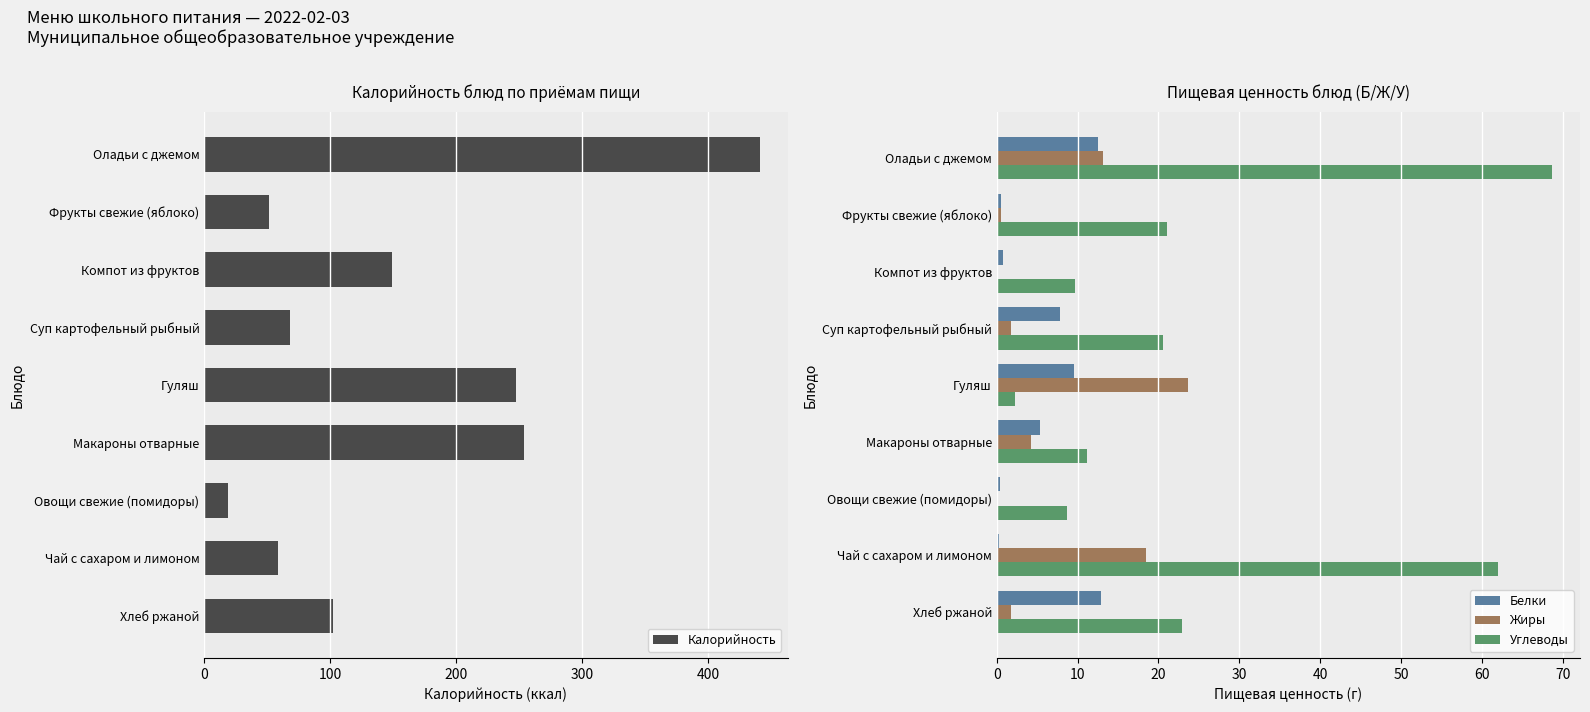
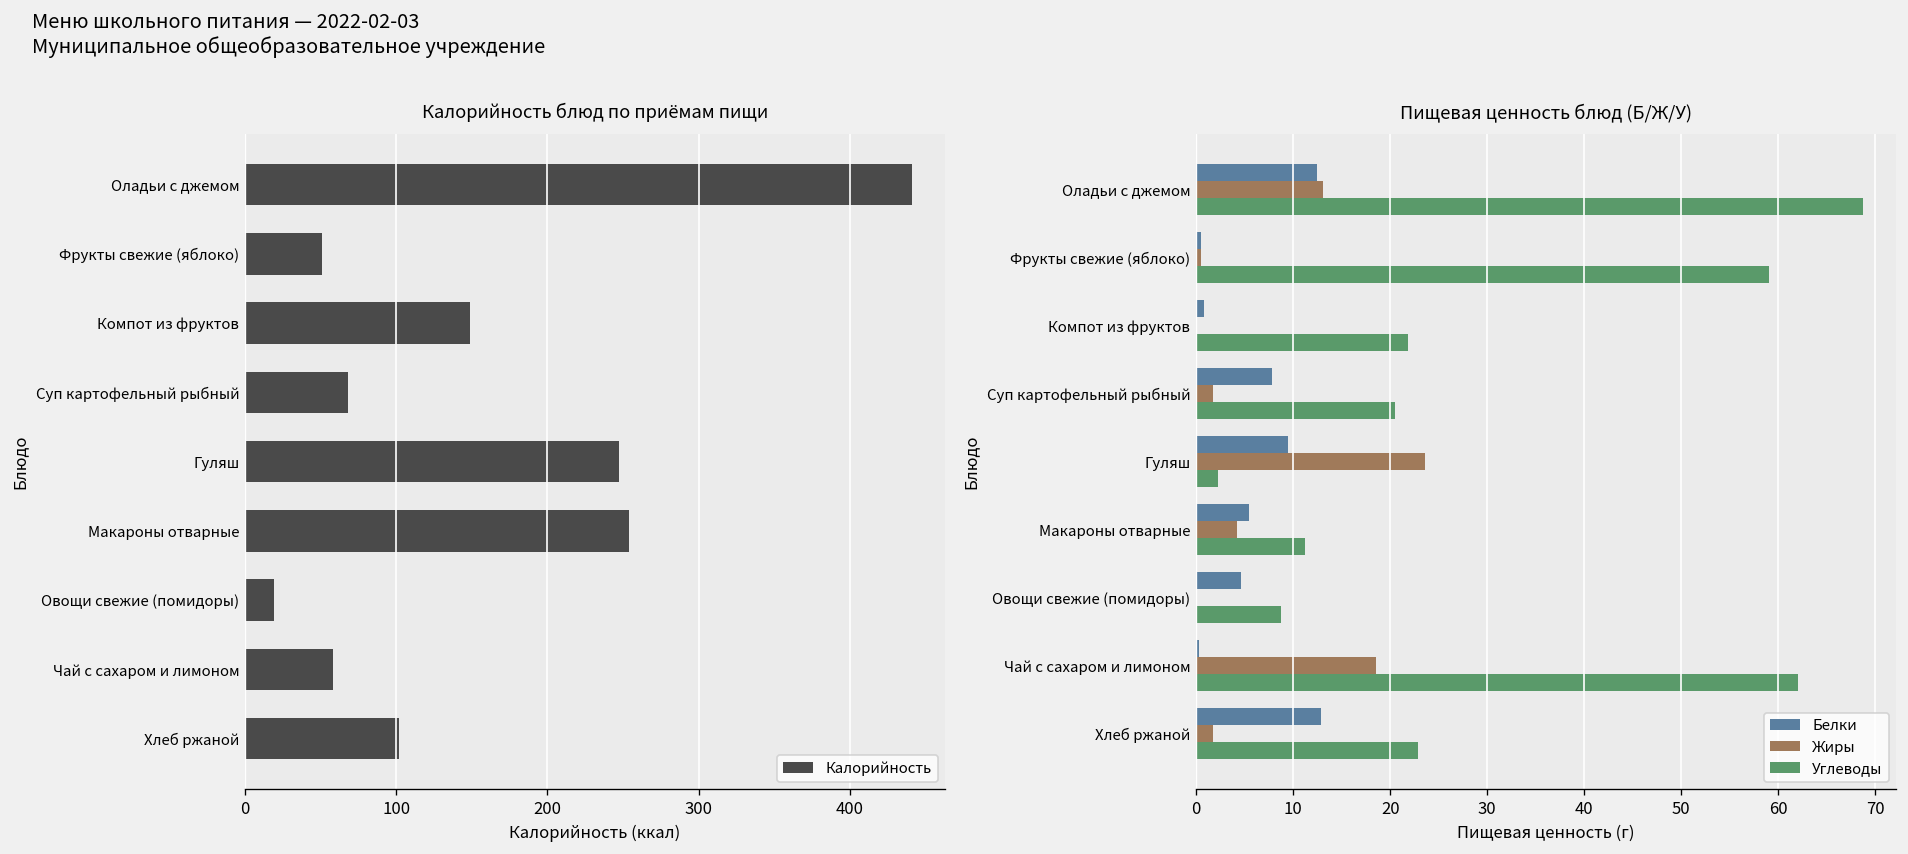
Пищевая ценность блюд (Б/Ж/У), Углеводы, Фрукты свежие (яблоко): 21 -> 59
Пищевая ценность блюд (Б/Ж/У), Углеводы, Компот из фруктов: 10 -> 22
Пищевая ценность блюд (Б/Ж/У), Белки, Овощи свежие (помидоры): 0 -> 5
